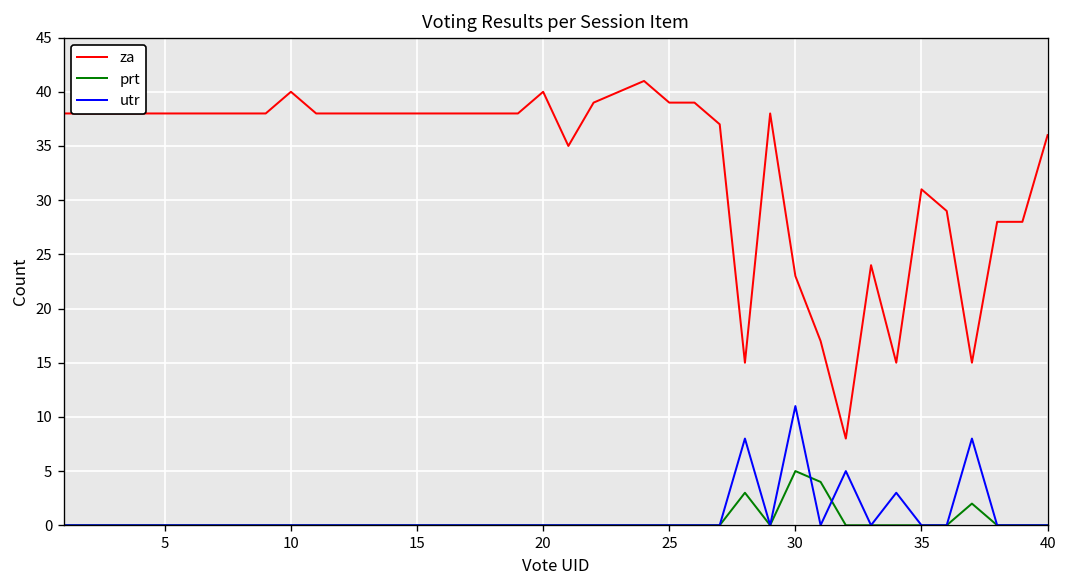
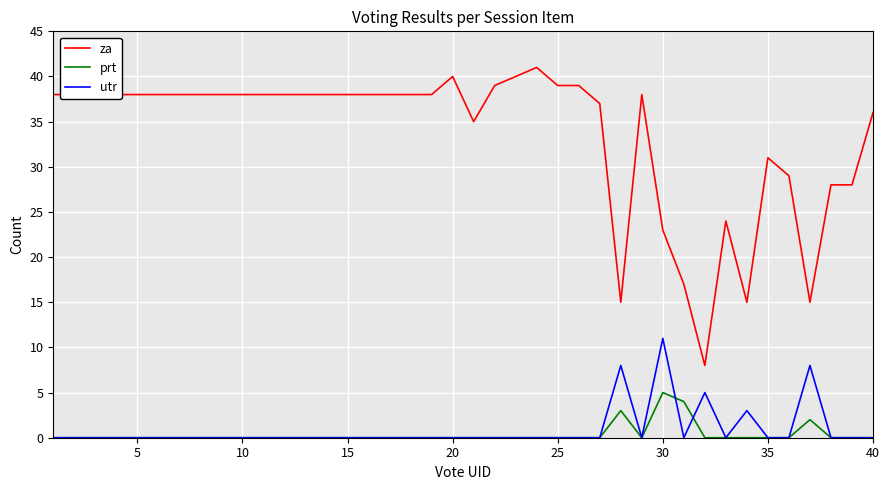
za, 10: 40 -> 38
